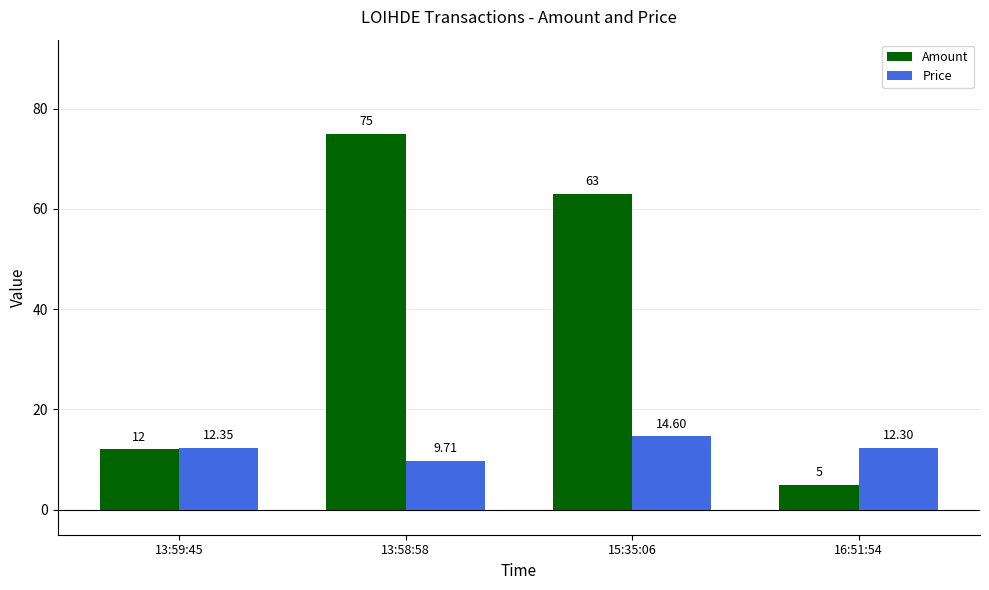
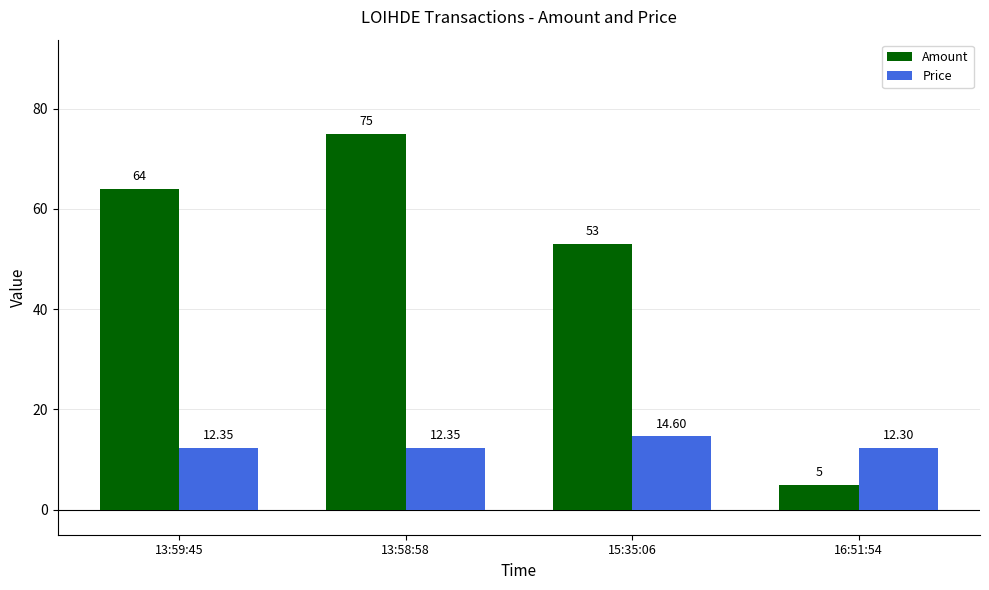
Amount, 13:59:45: 12 -> 64
Price, 13:58:58: 9.71 -> 12.35
Amount, 15:35:06: 63 -> 53
